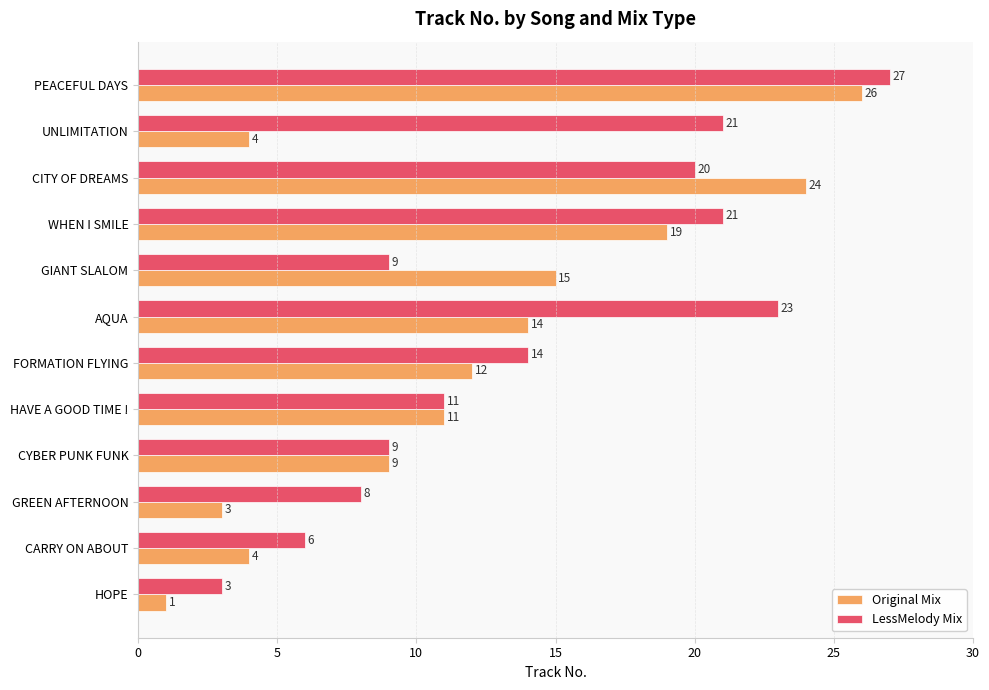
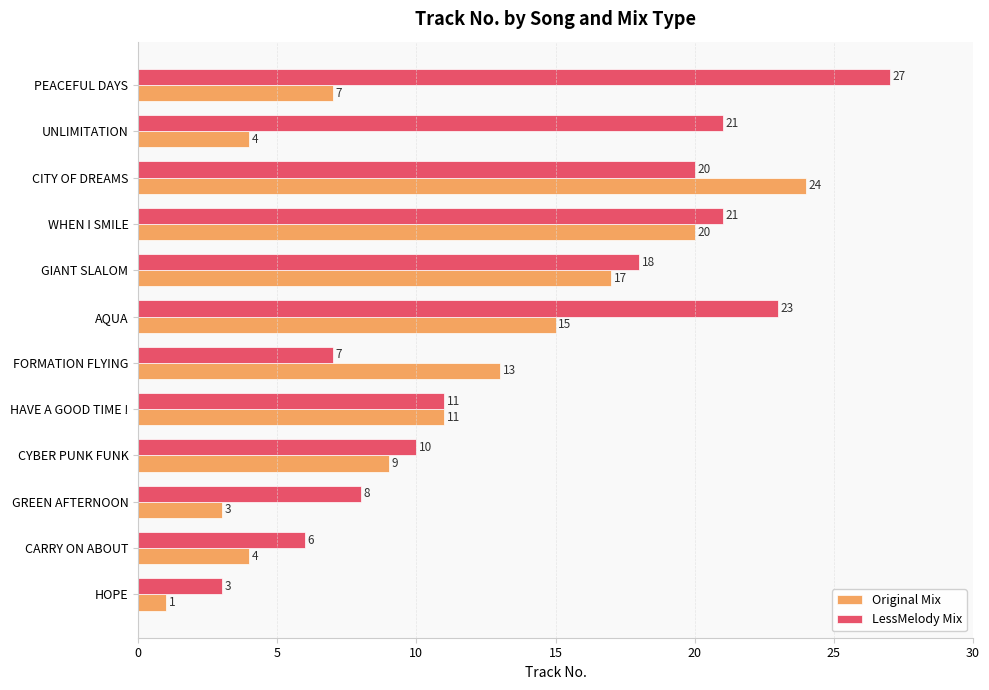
Original Mix, PEACEFUL DAYS: 26 -> 7
Original Mix, WHEN I SMILE: 19 -> 20
LessMelody Mix, GIANT SLALOM: 9 -> 18
Original Mix, GIANT SLALOM: 15 -> 17
Original Mix, AQUA: 14 -> 15
LessMelody Mix, FORMATION FLYING: 14 -> 7
Original Mix, FORMATION FLYING: 12 -> 13
LessMelody Mix, CYBER PUNK FUNK: 9 -> 10
